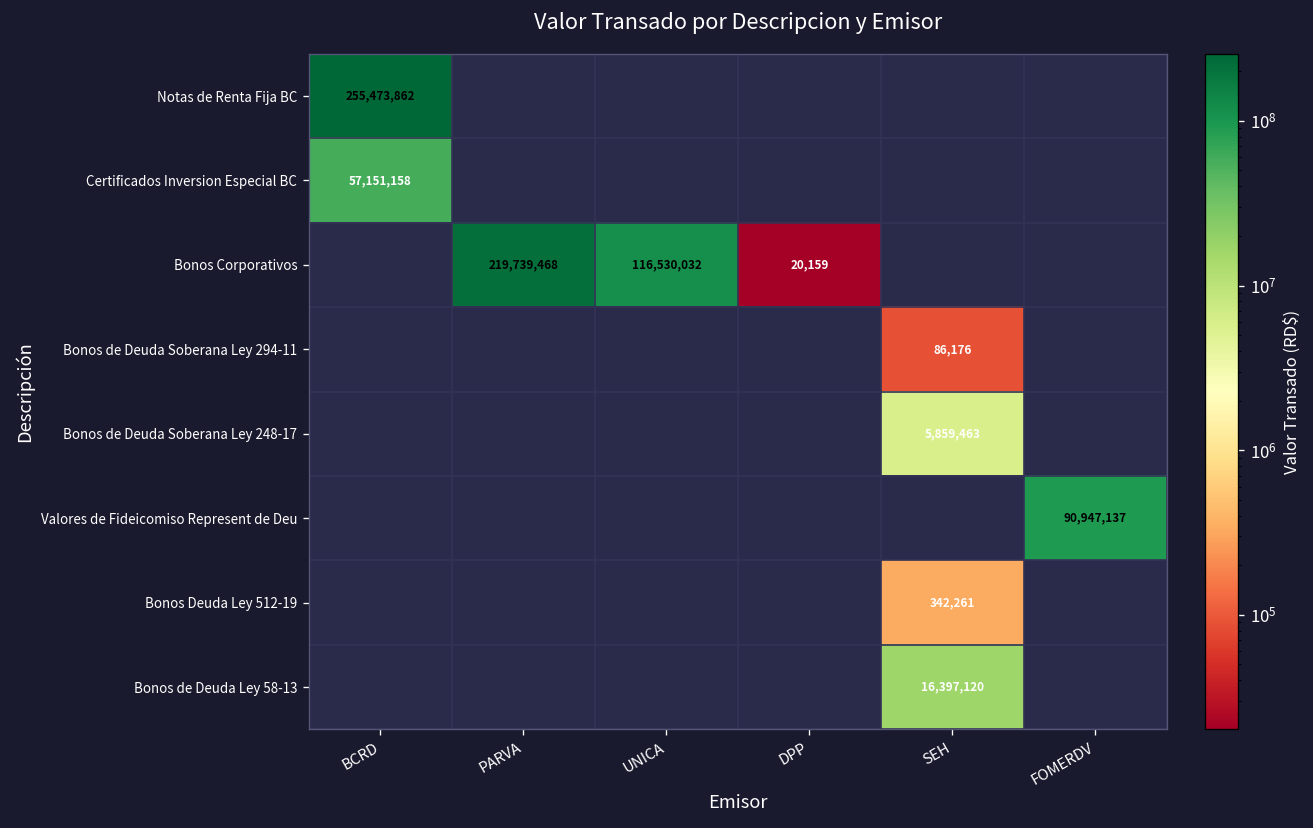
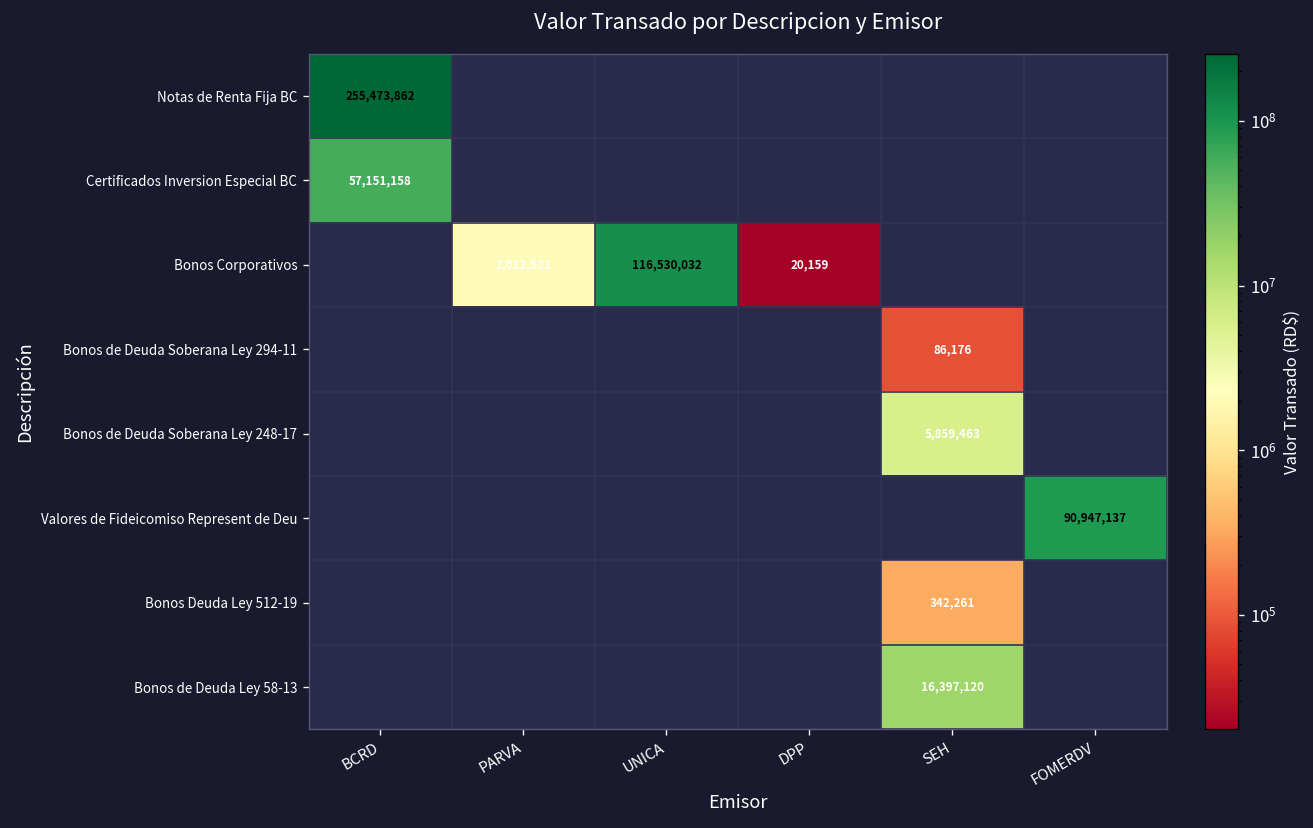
Bonos Corporativos, PARVA: 219,739,468 -> 2,012,521
